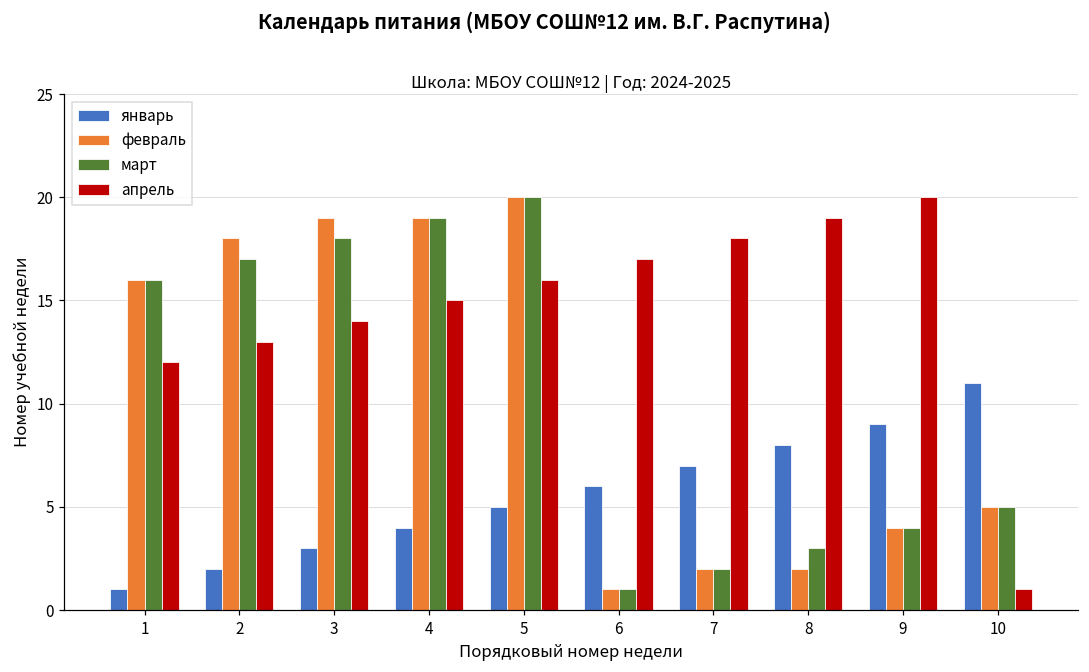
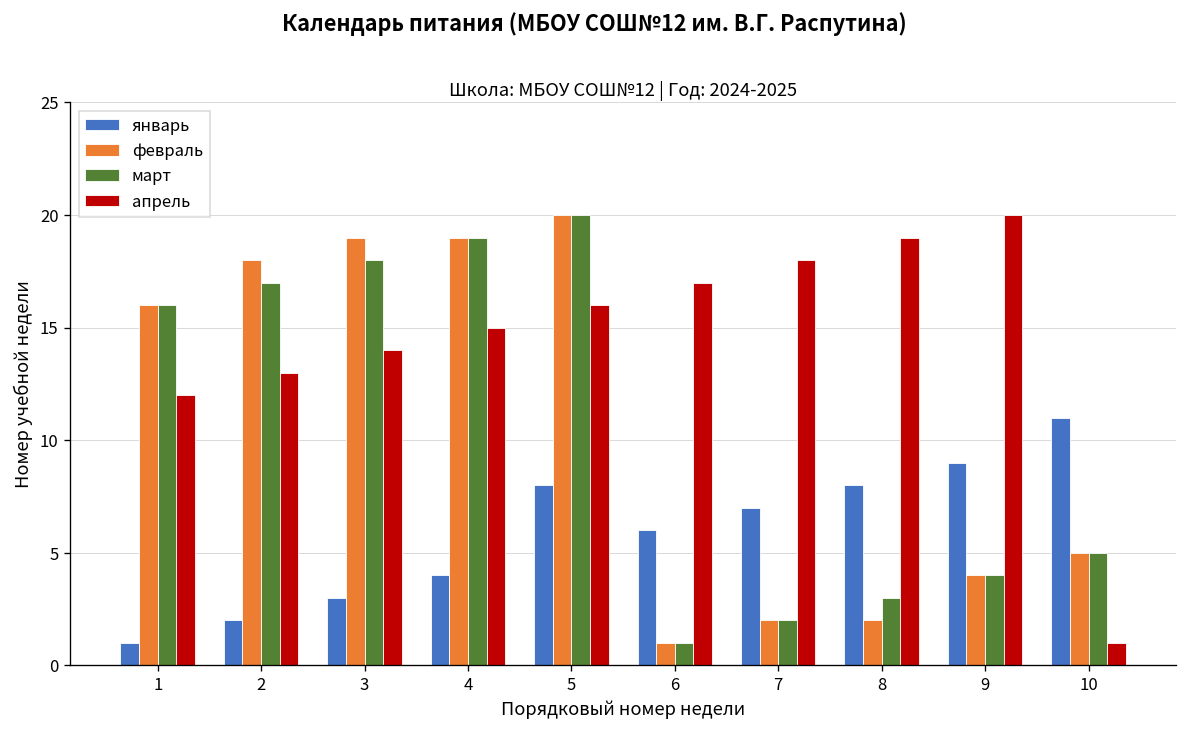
январь, 5: 5 -> 8
